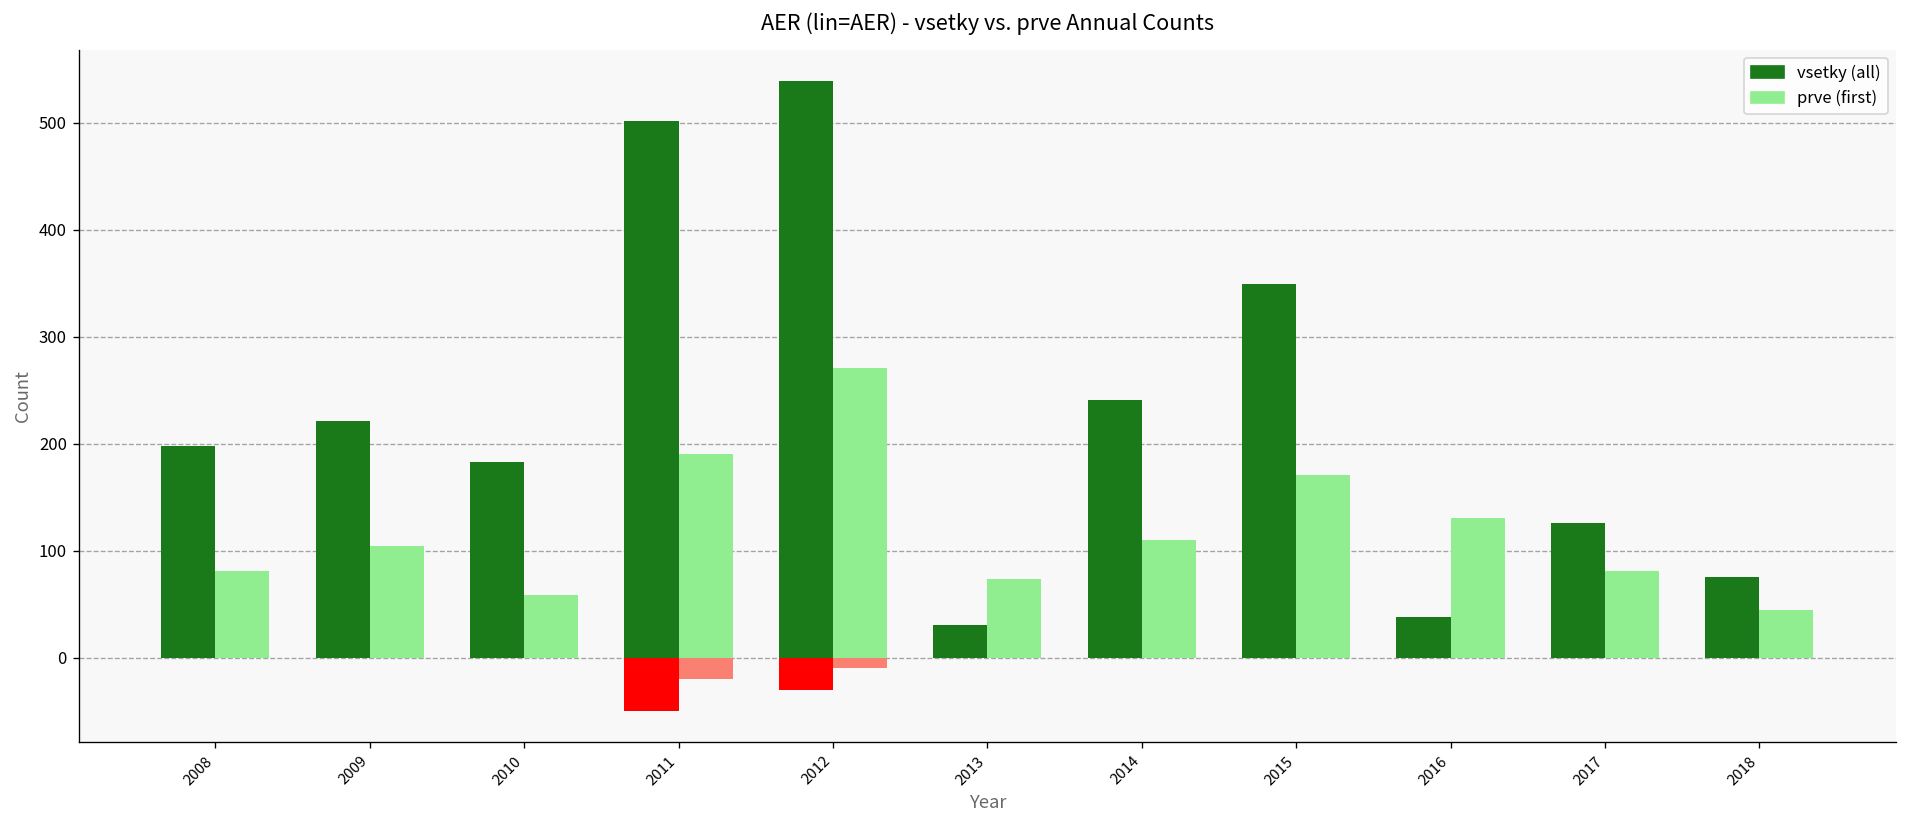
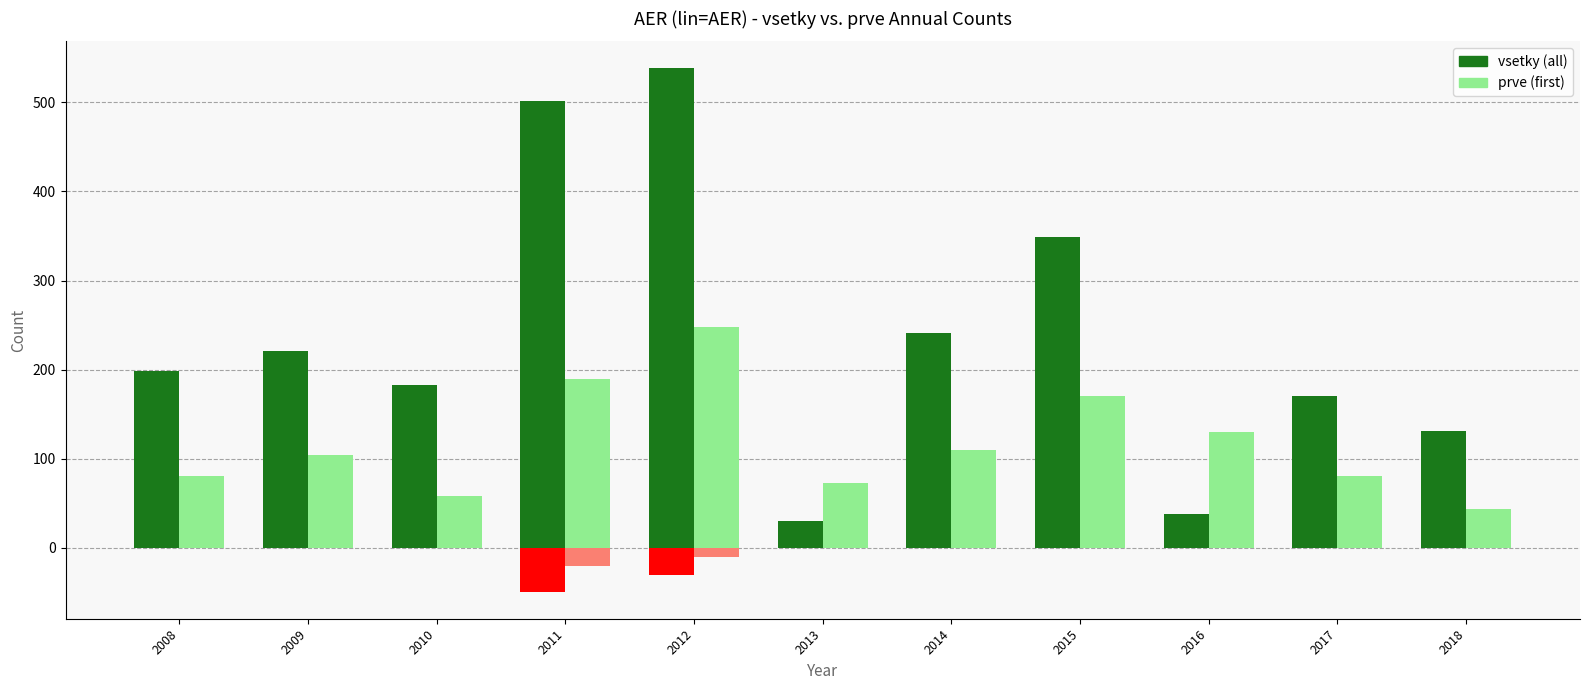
prve (first), 2012: 270 -> 250
vsetky (all), 2017: 130 -> 170
vsetky (all), 2018: 80 -> 130
